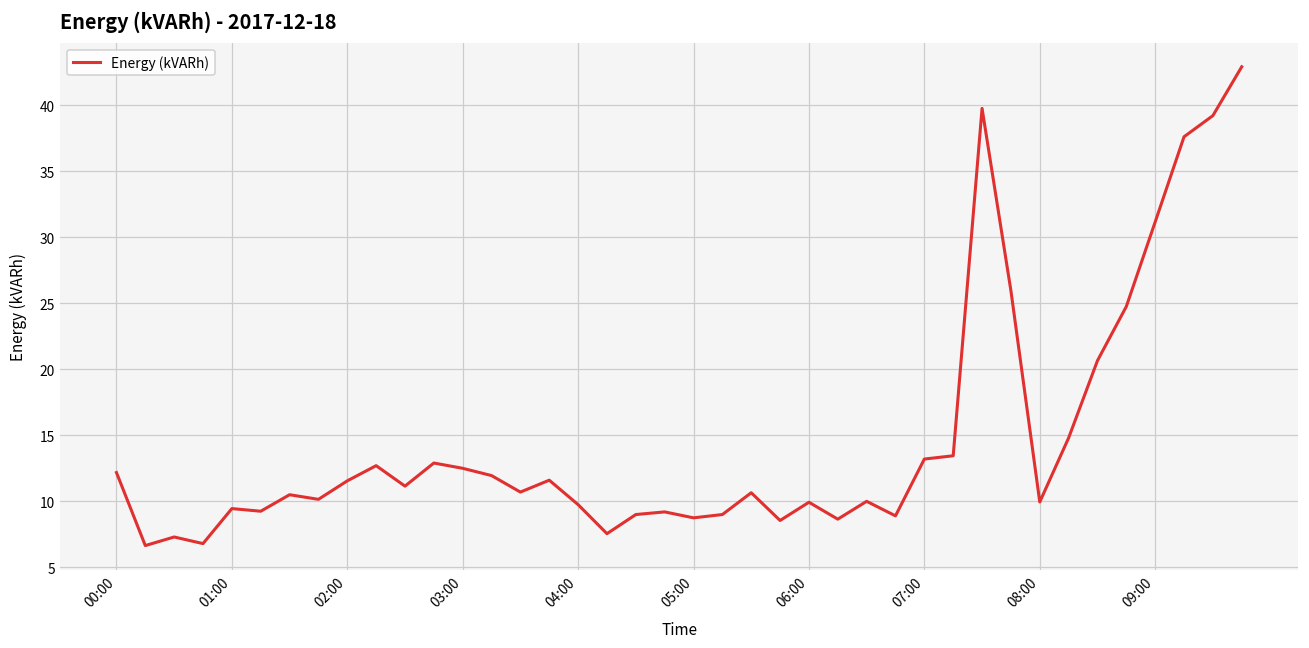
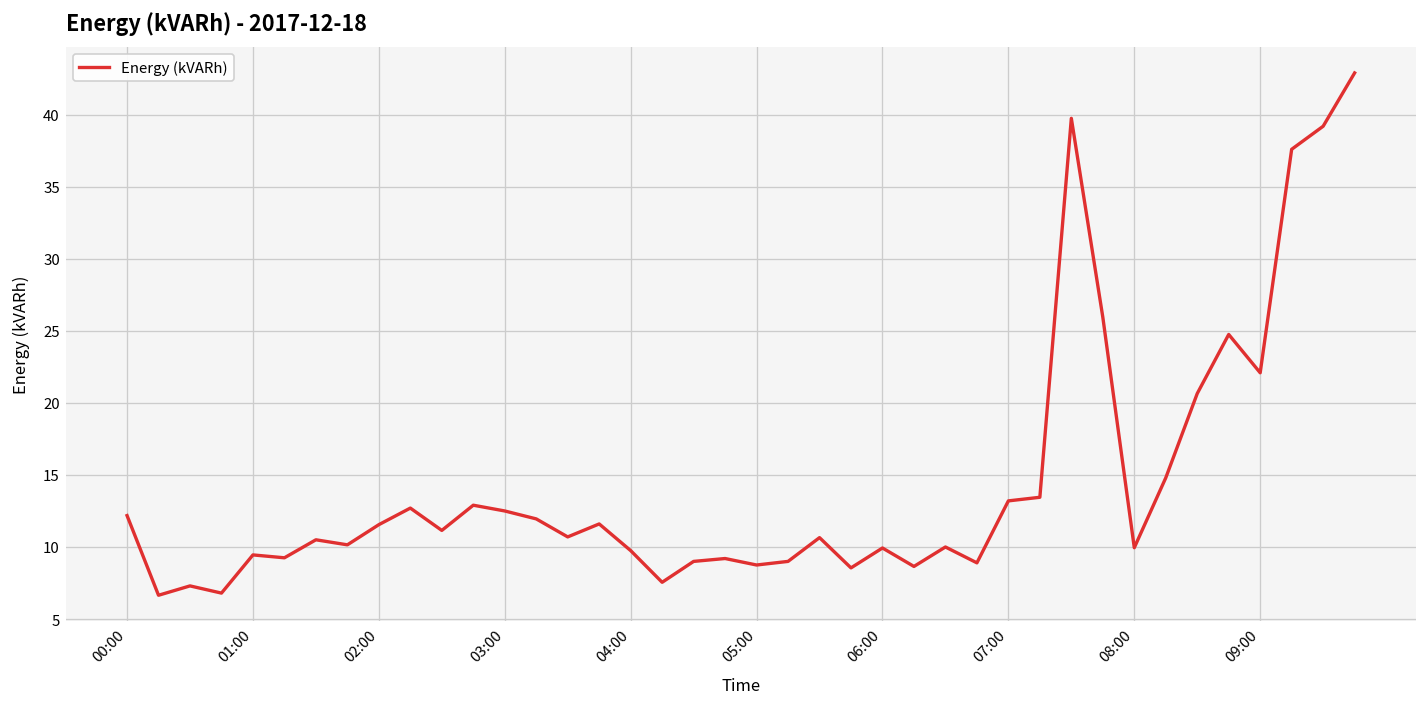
09:00: 31.2 -> 22.1
